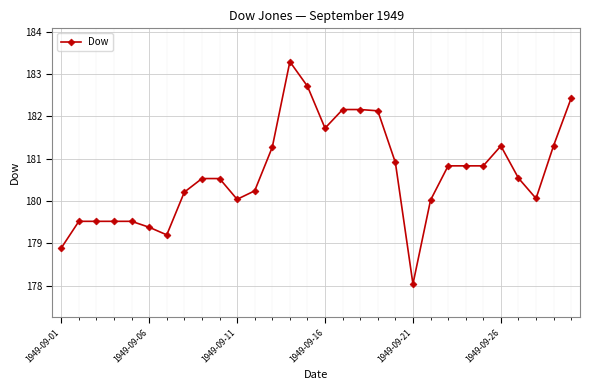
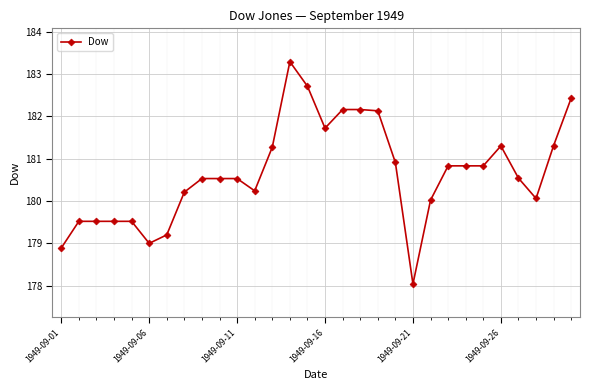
1949-09-06: 179.4 -> 179.0
1949-09-11: 180.0 -> 180.5
